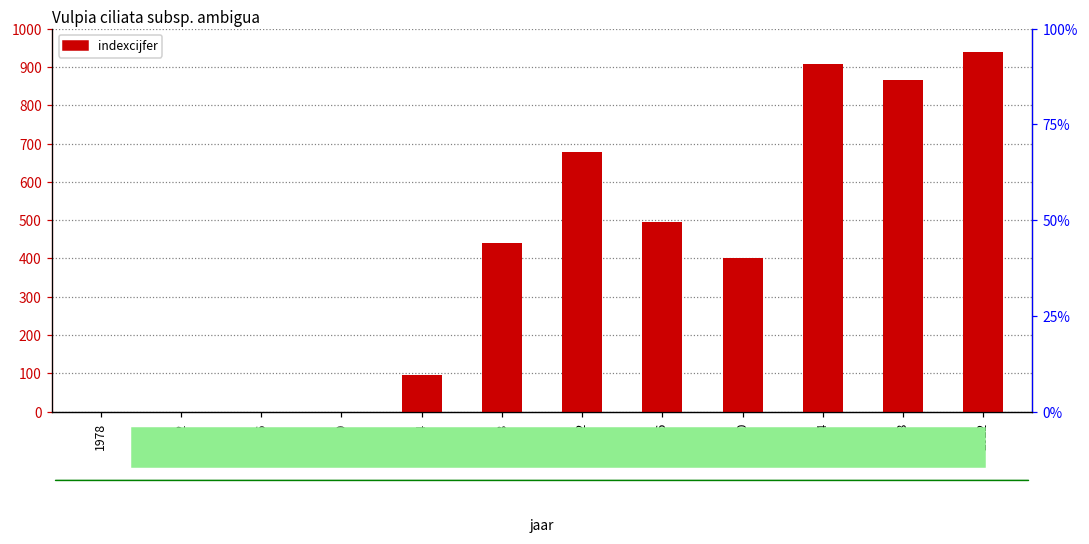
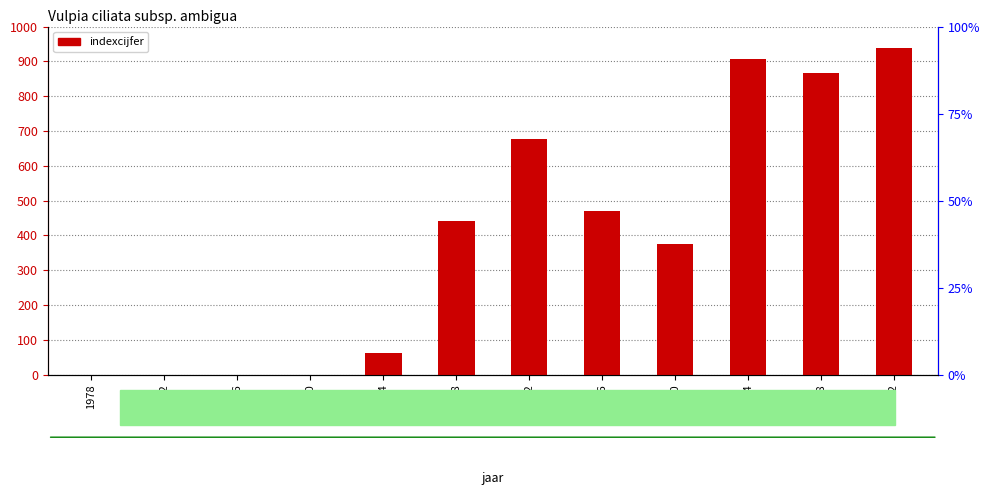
1994: 100 -> 60
2006: 500 -> 470
2010: 400 -> 380
